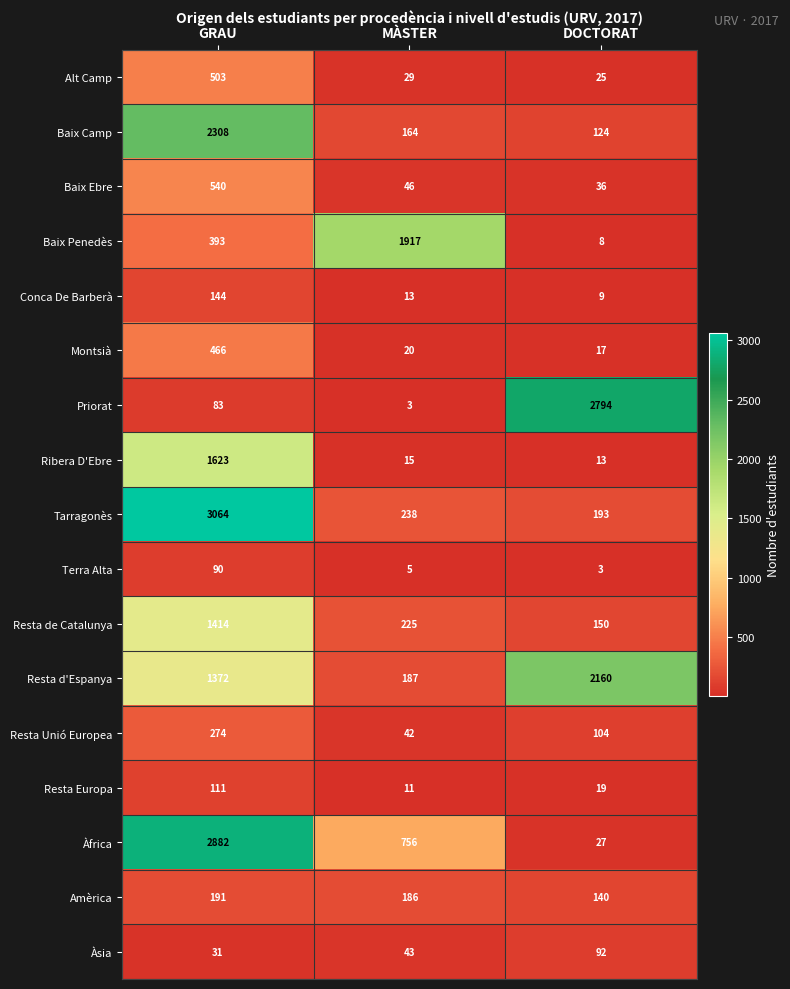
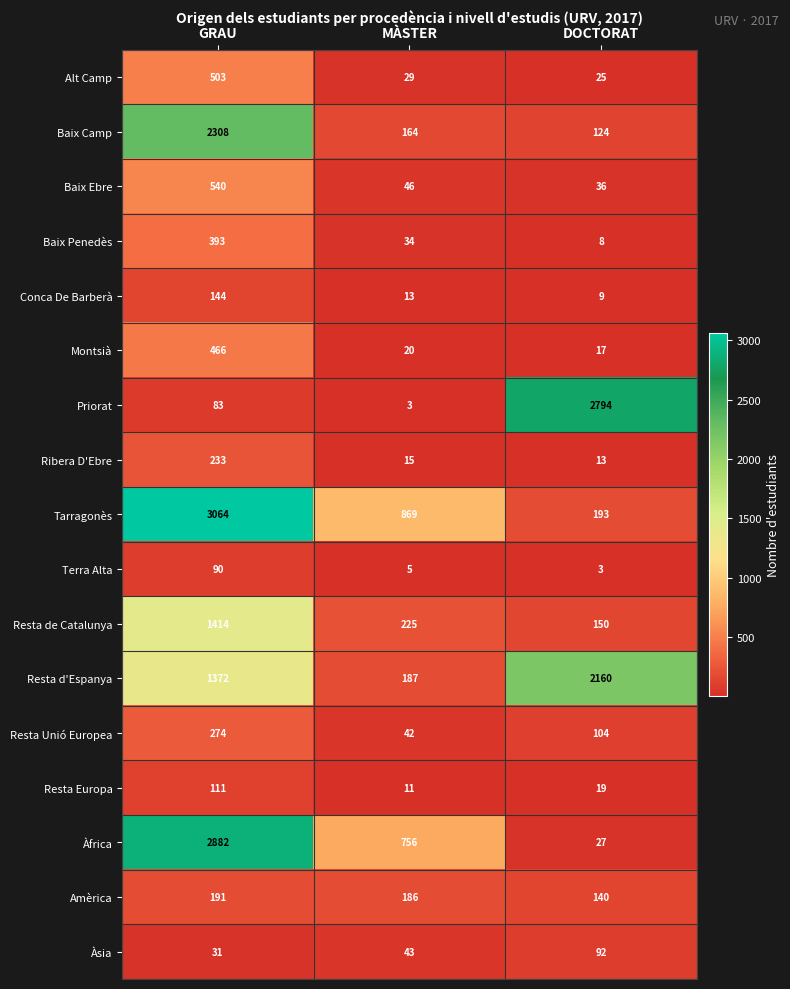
Baix Penedès, MÀSTER: 1917 -> 34
Ribera D'Ebre, GRAU: 1623 -> 233
Tarragonès, MÀSTER: 238 -> 869
